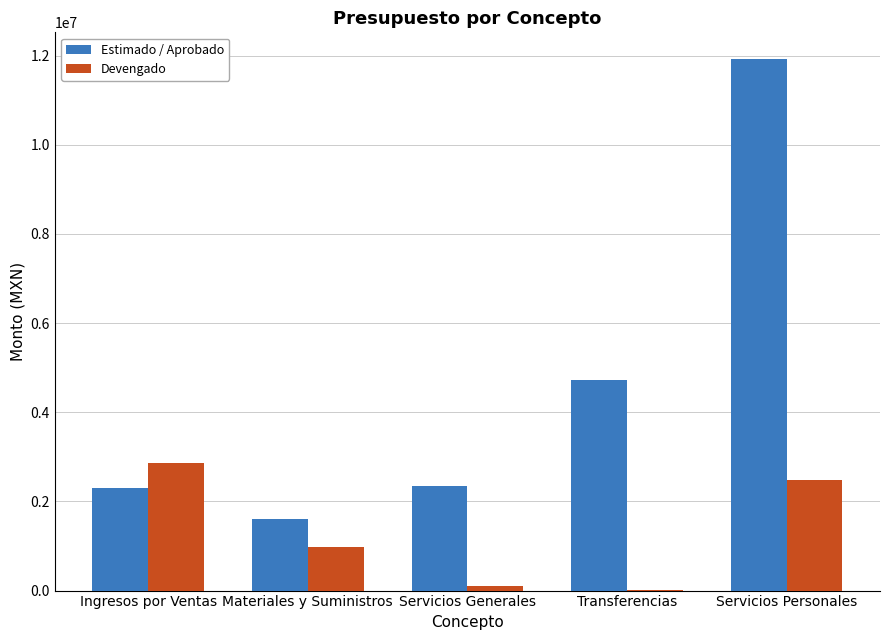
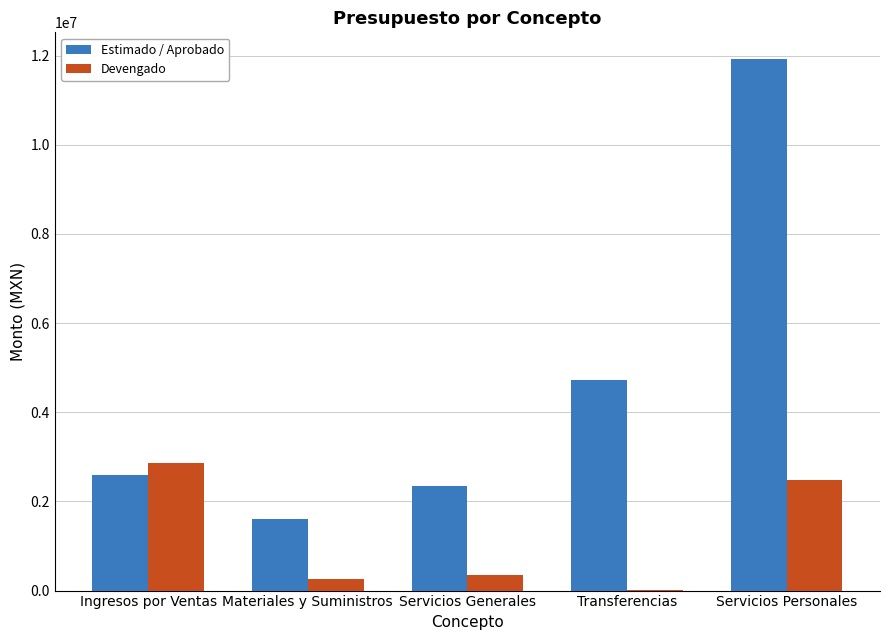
Estimado / Aprobado, Ingresos por Ventas: 2300000 -> 2600000
Devengado, Materiales y Suministros: 1000000 -> 300000
Devengado, Servicios Generales: 100000 -> 300000
